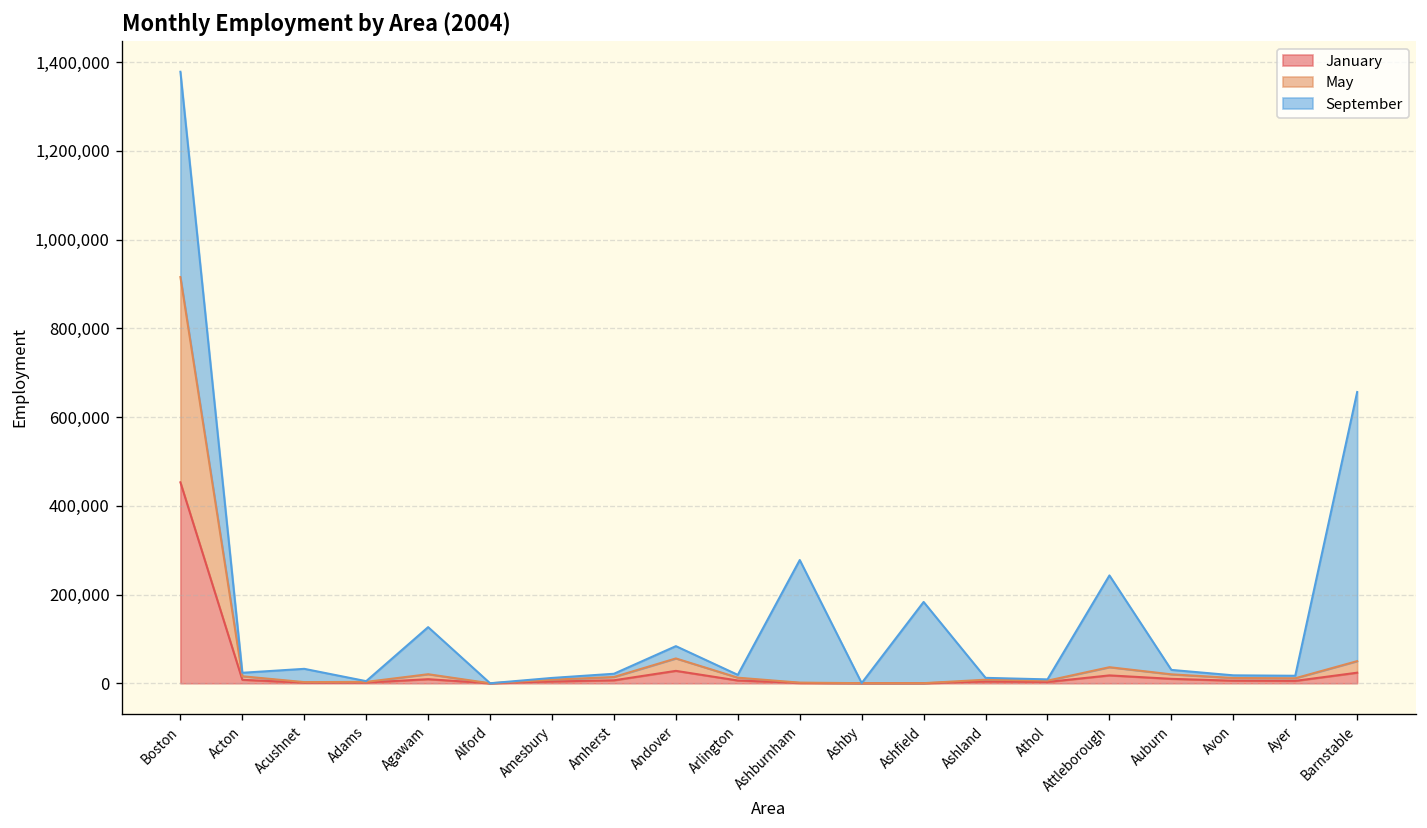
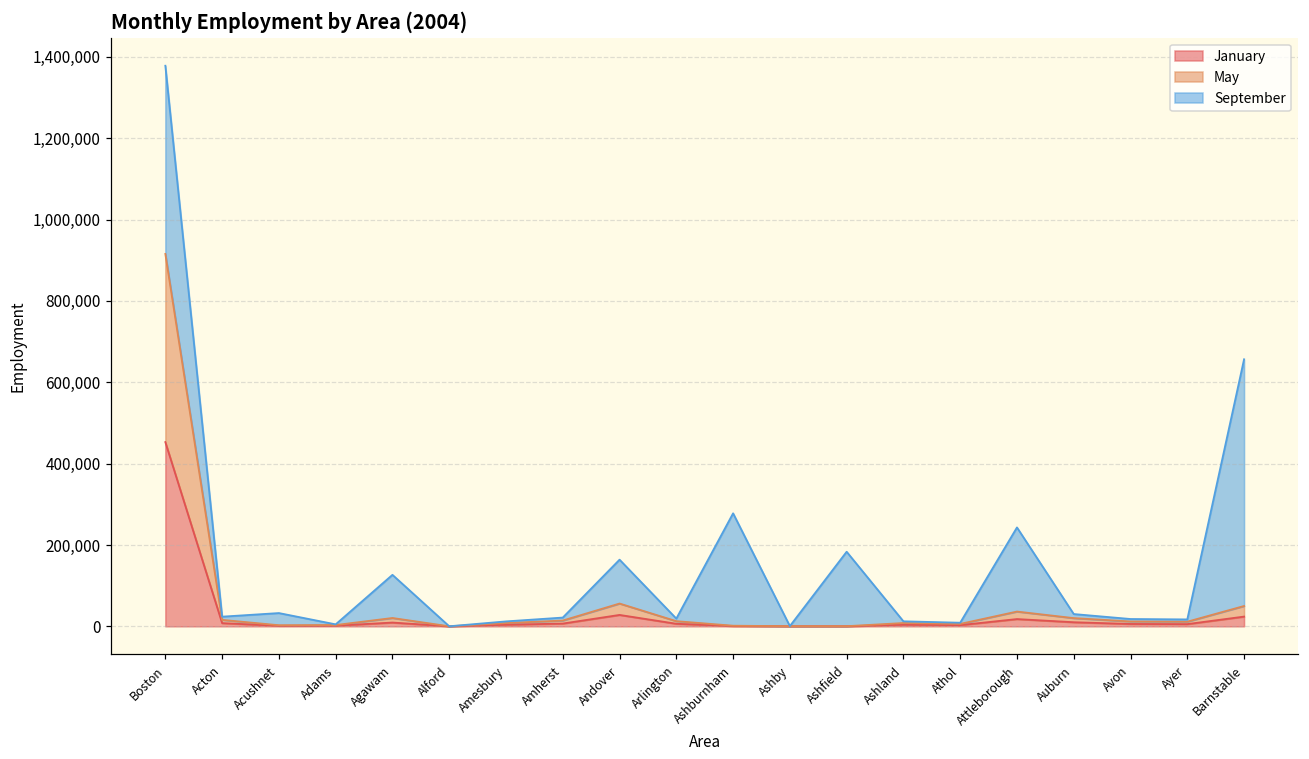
September, Andover: 30,000 -> 110,000
